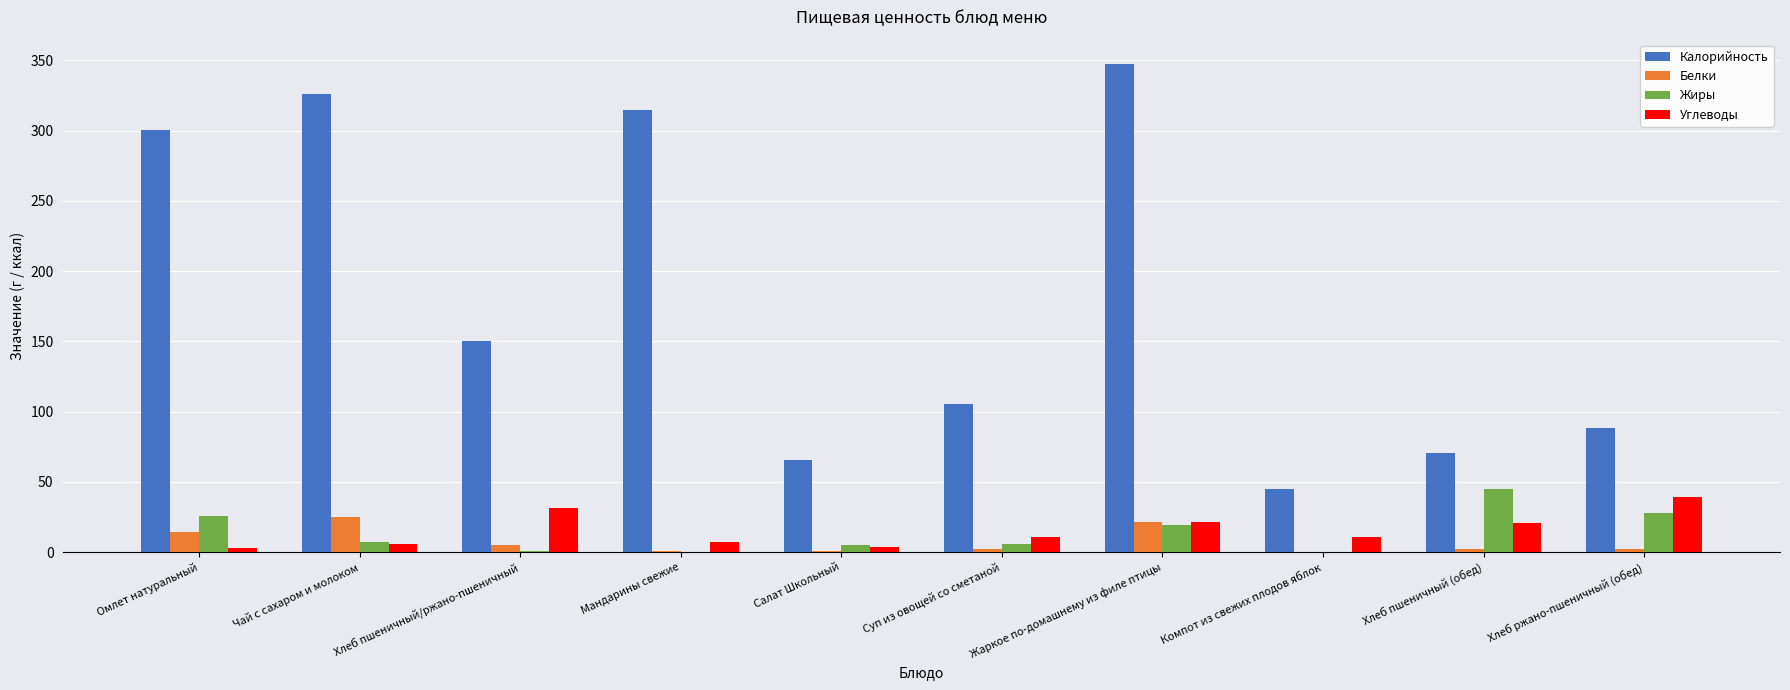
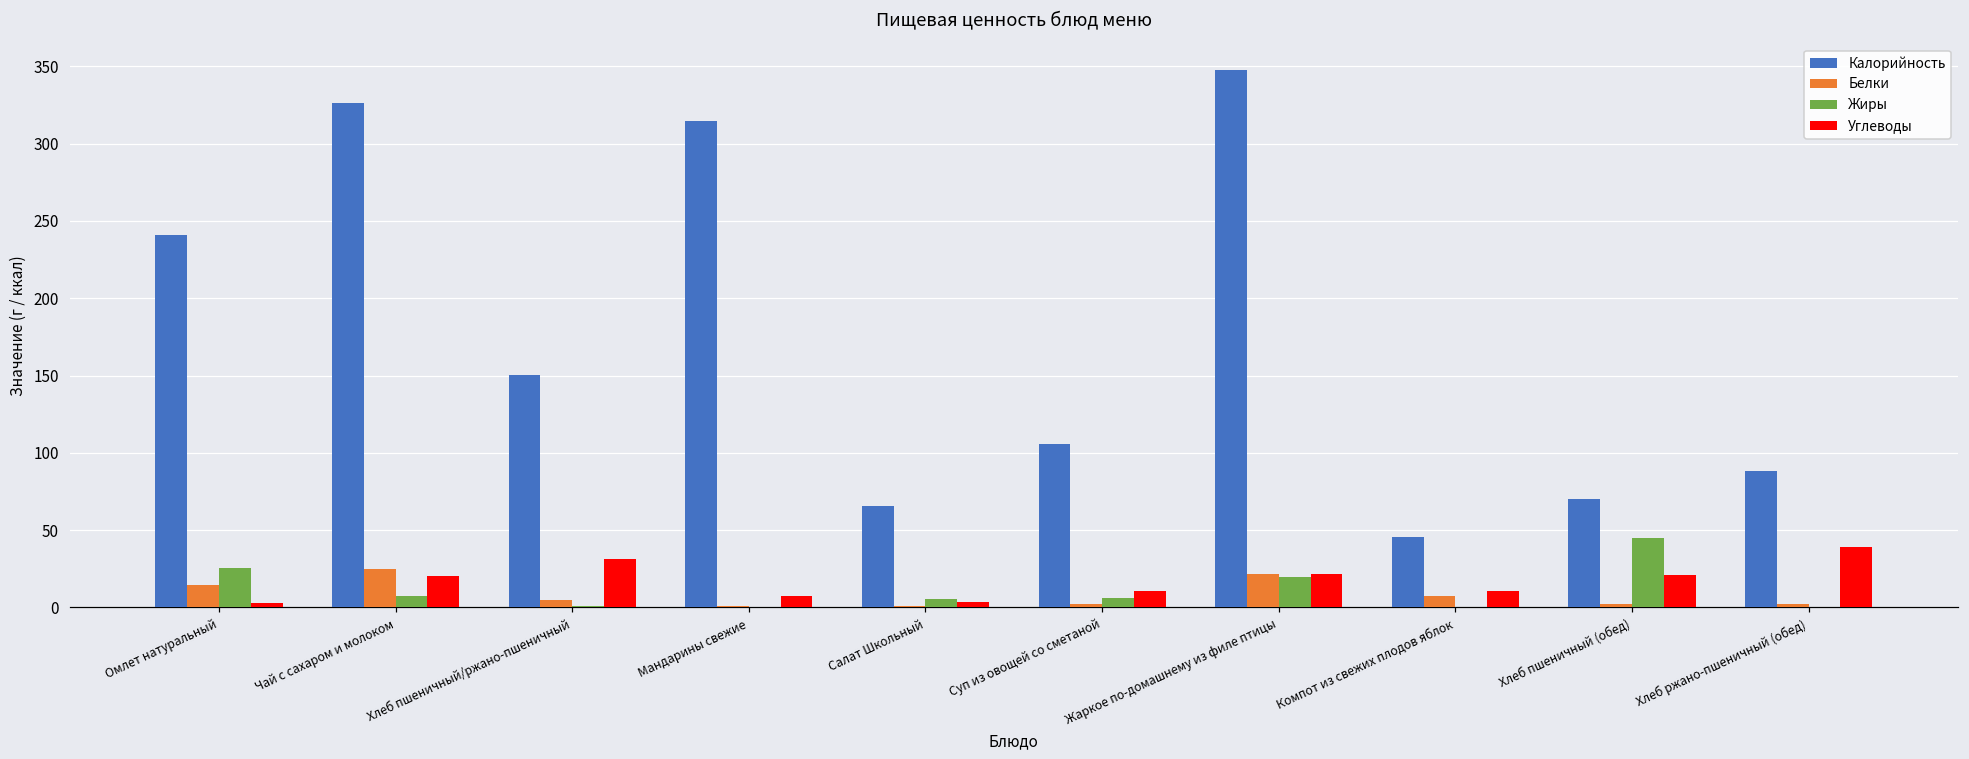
Калорийность, Омлет натуральный: 301 -> 241
Углеводы, Чай с сахаром и молоком: 6 -> 20
Белки, Компот из свежих плодов яблок: 0 -> 7
Жиры, Хлеб ржано-пшеничный (обед): 28 -> 0
